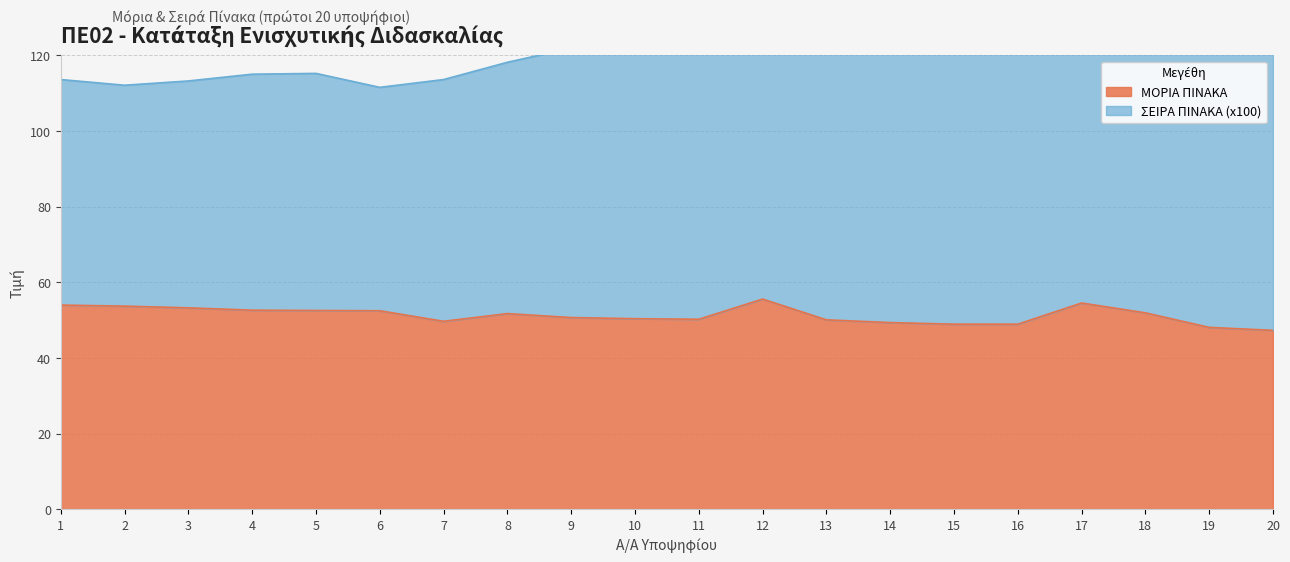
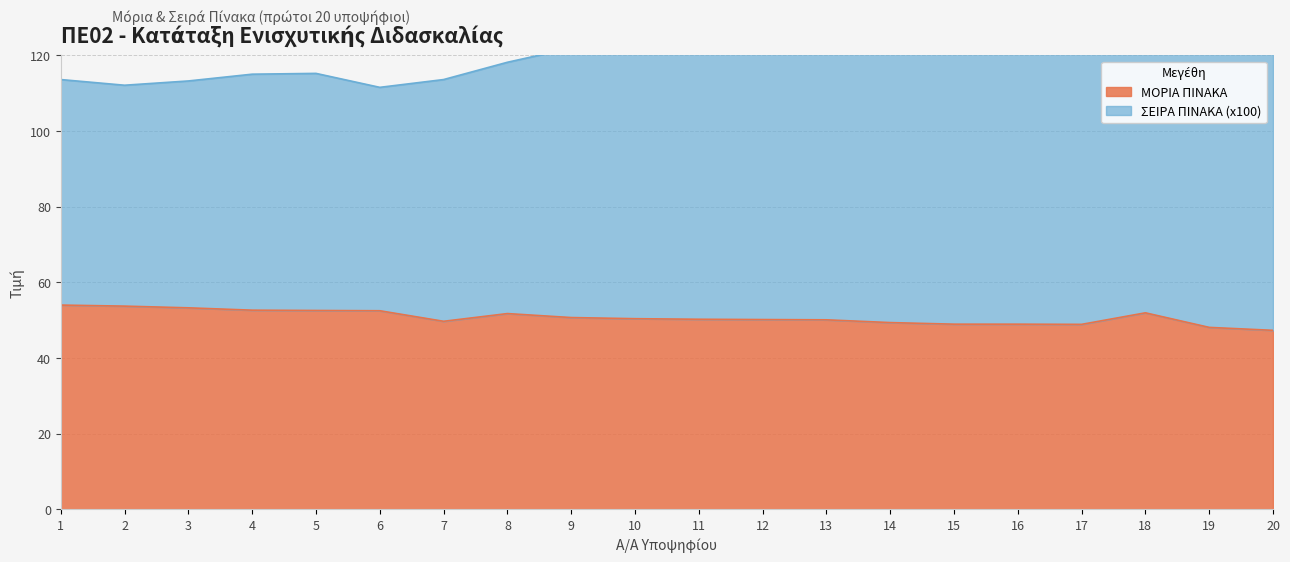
ΜΟΡΙΑ ΠΙΝΑΚΑ, 12: 56 -> 50
ΜΟΡΙΑ ΠΙΝΑΚΑ, 17: 55 -> 49
